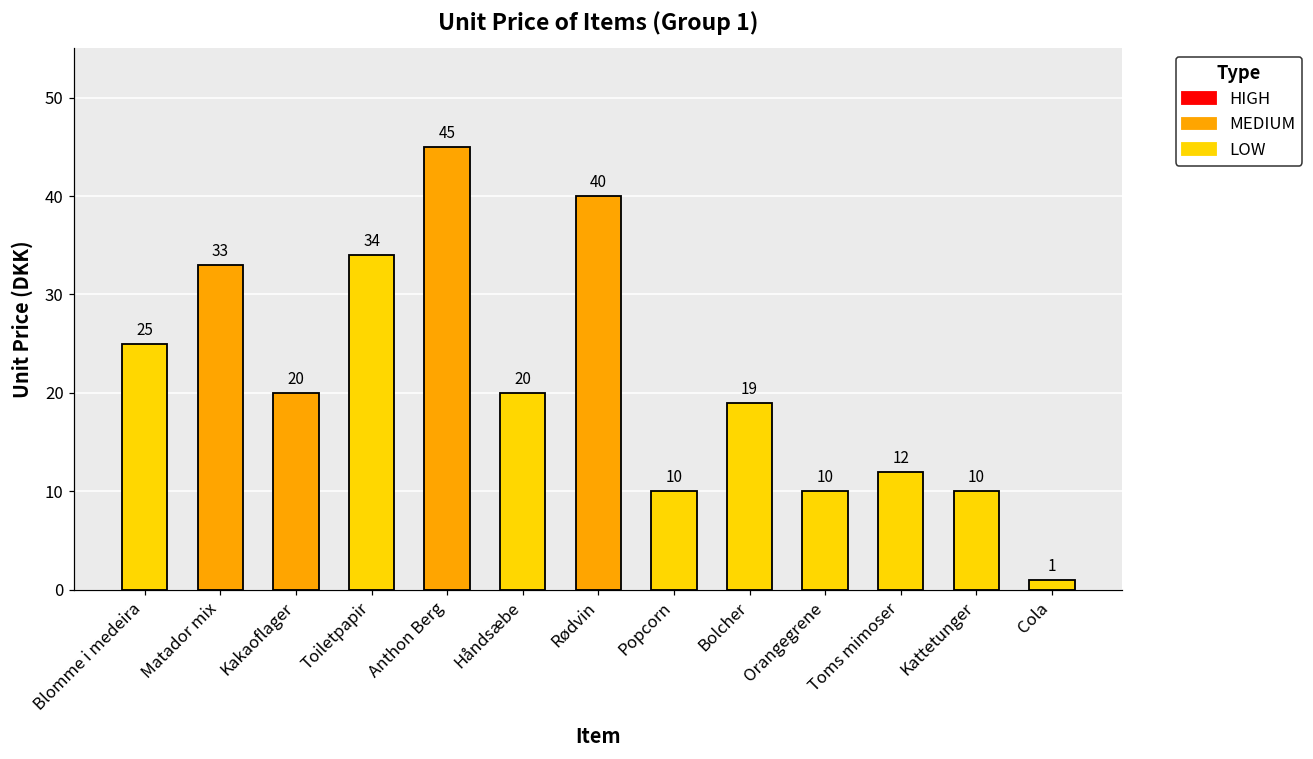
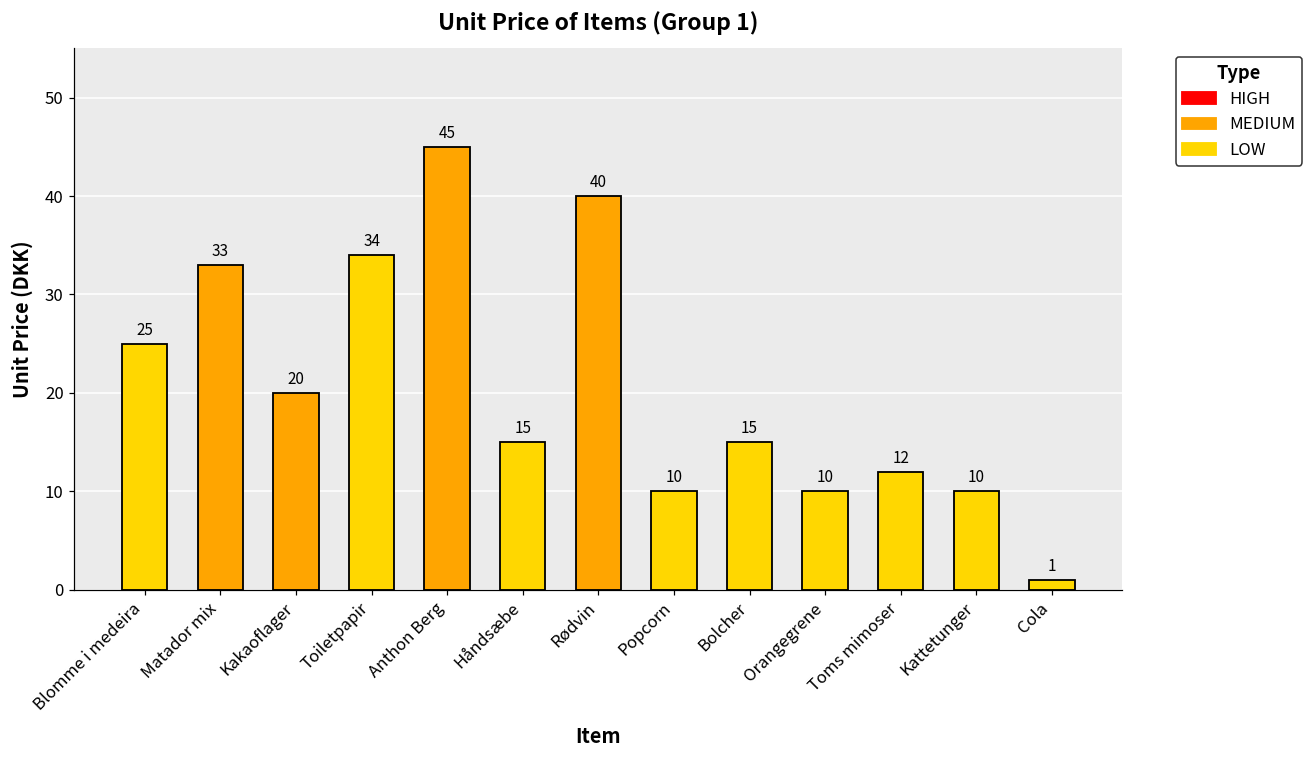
Håndsæbe: 20 -> 15
Bolcher: 19 -> 15
